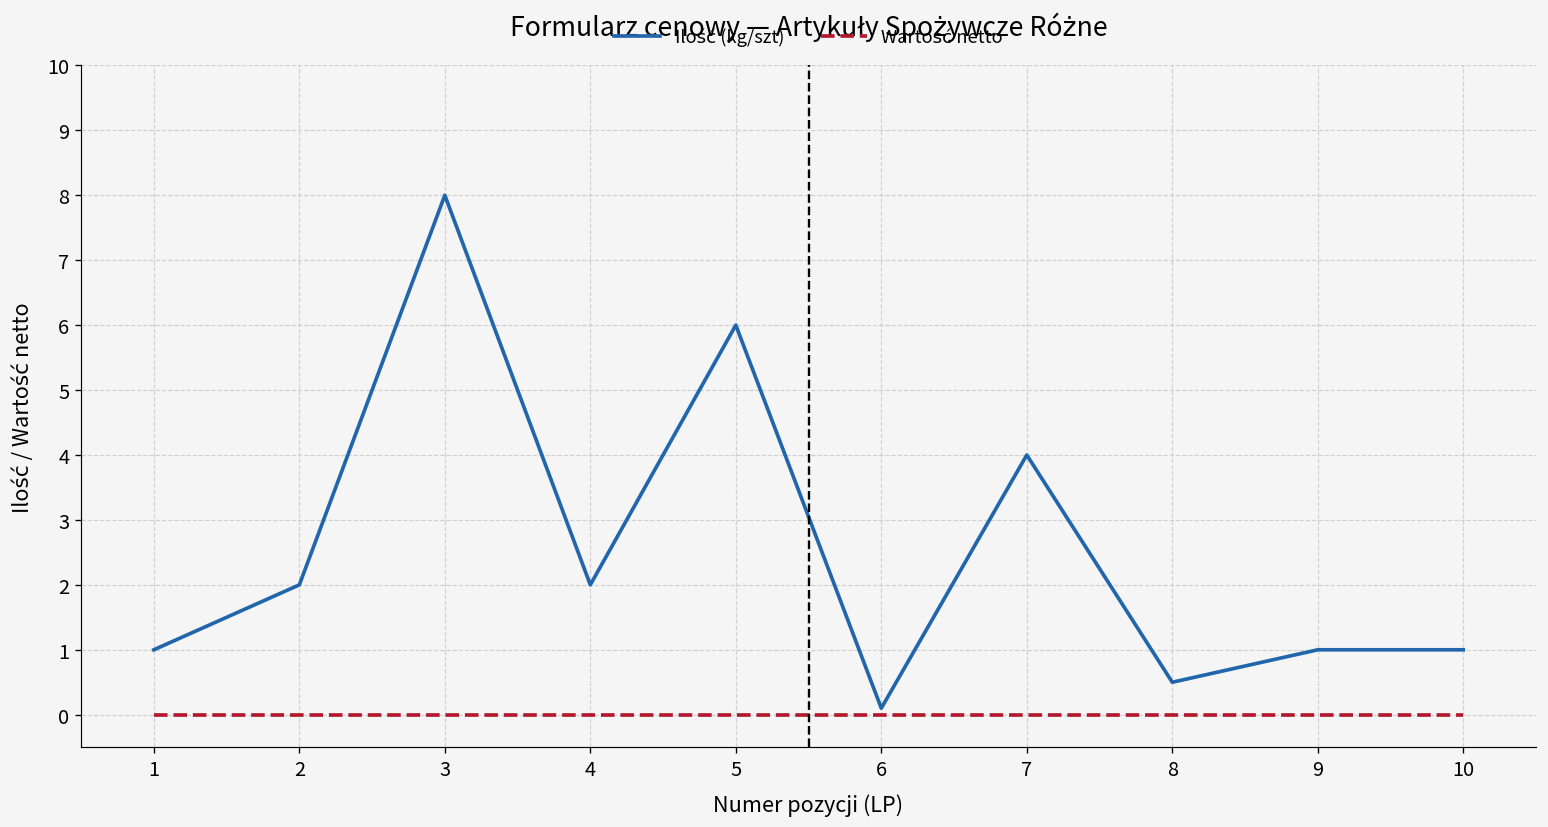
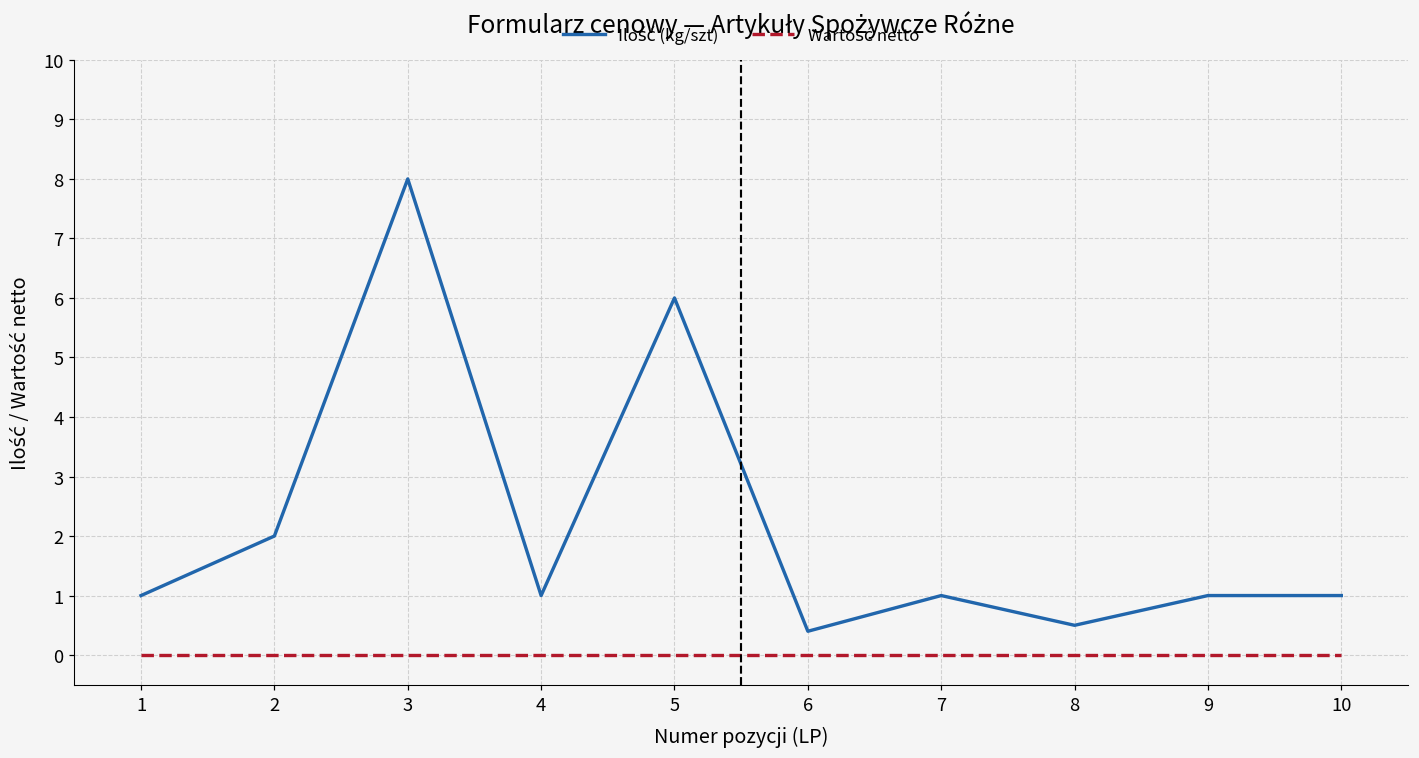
Ilość (kg/szt), 4: 2 -> 1
Ilość (kg/szt), 6: 0.1 -> 0.4
Ilość (kg/szt), 7: 4 -> 1
